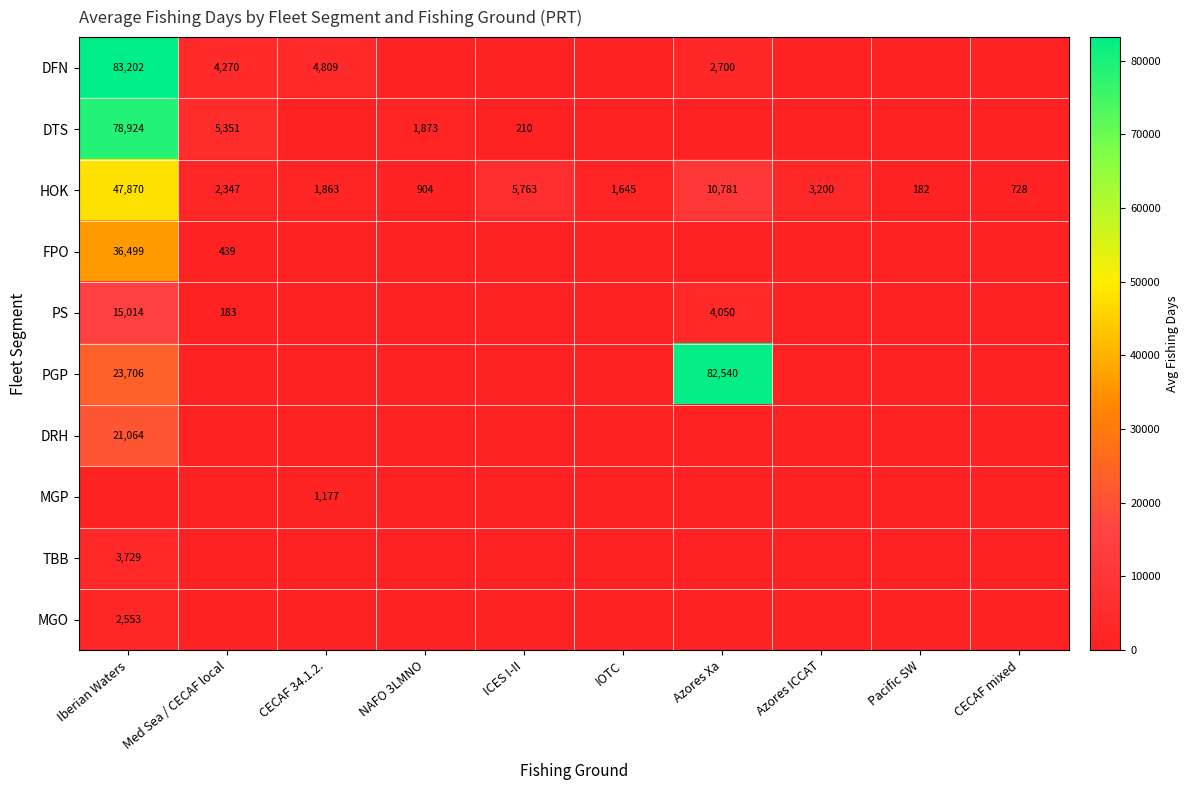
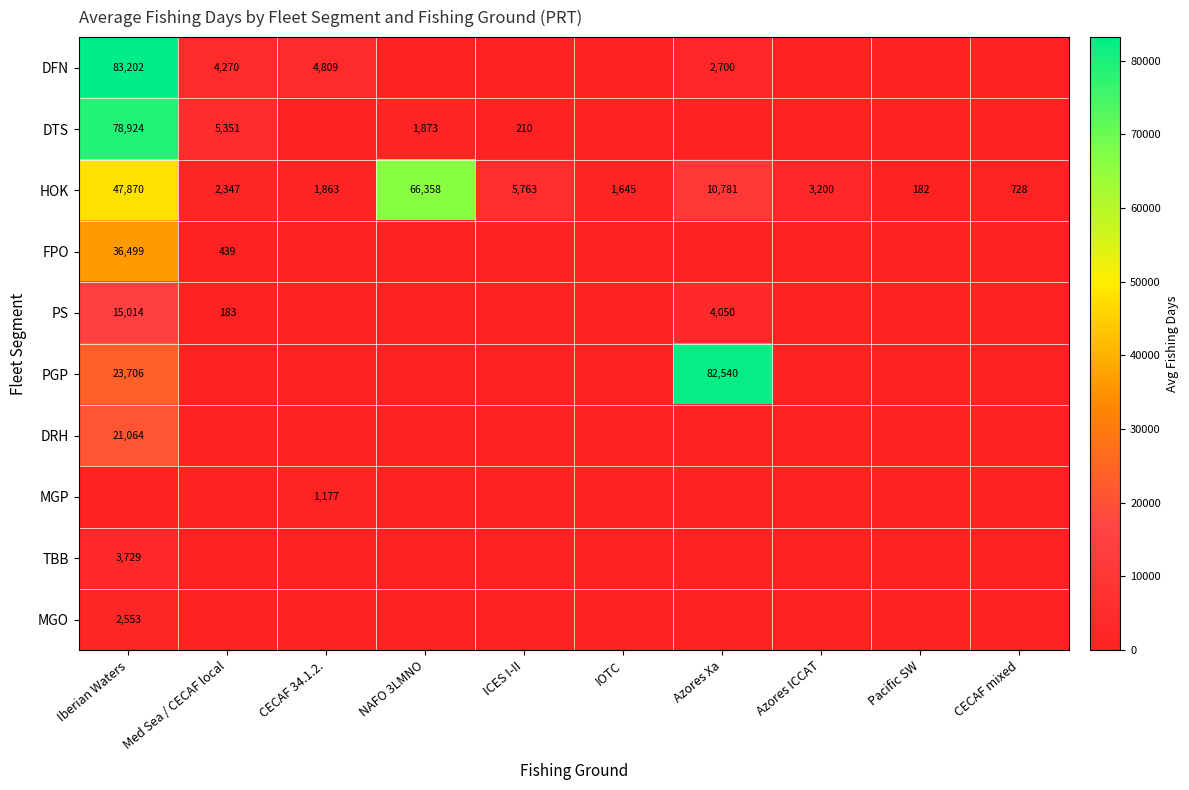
HOK, NAFO 3LMNO: 904 -> 66,358
